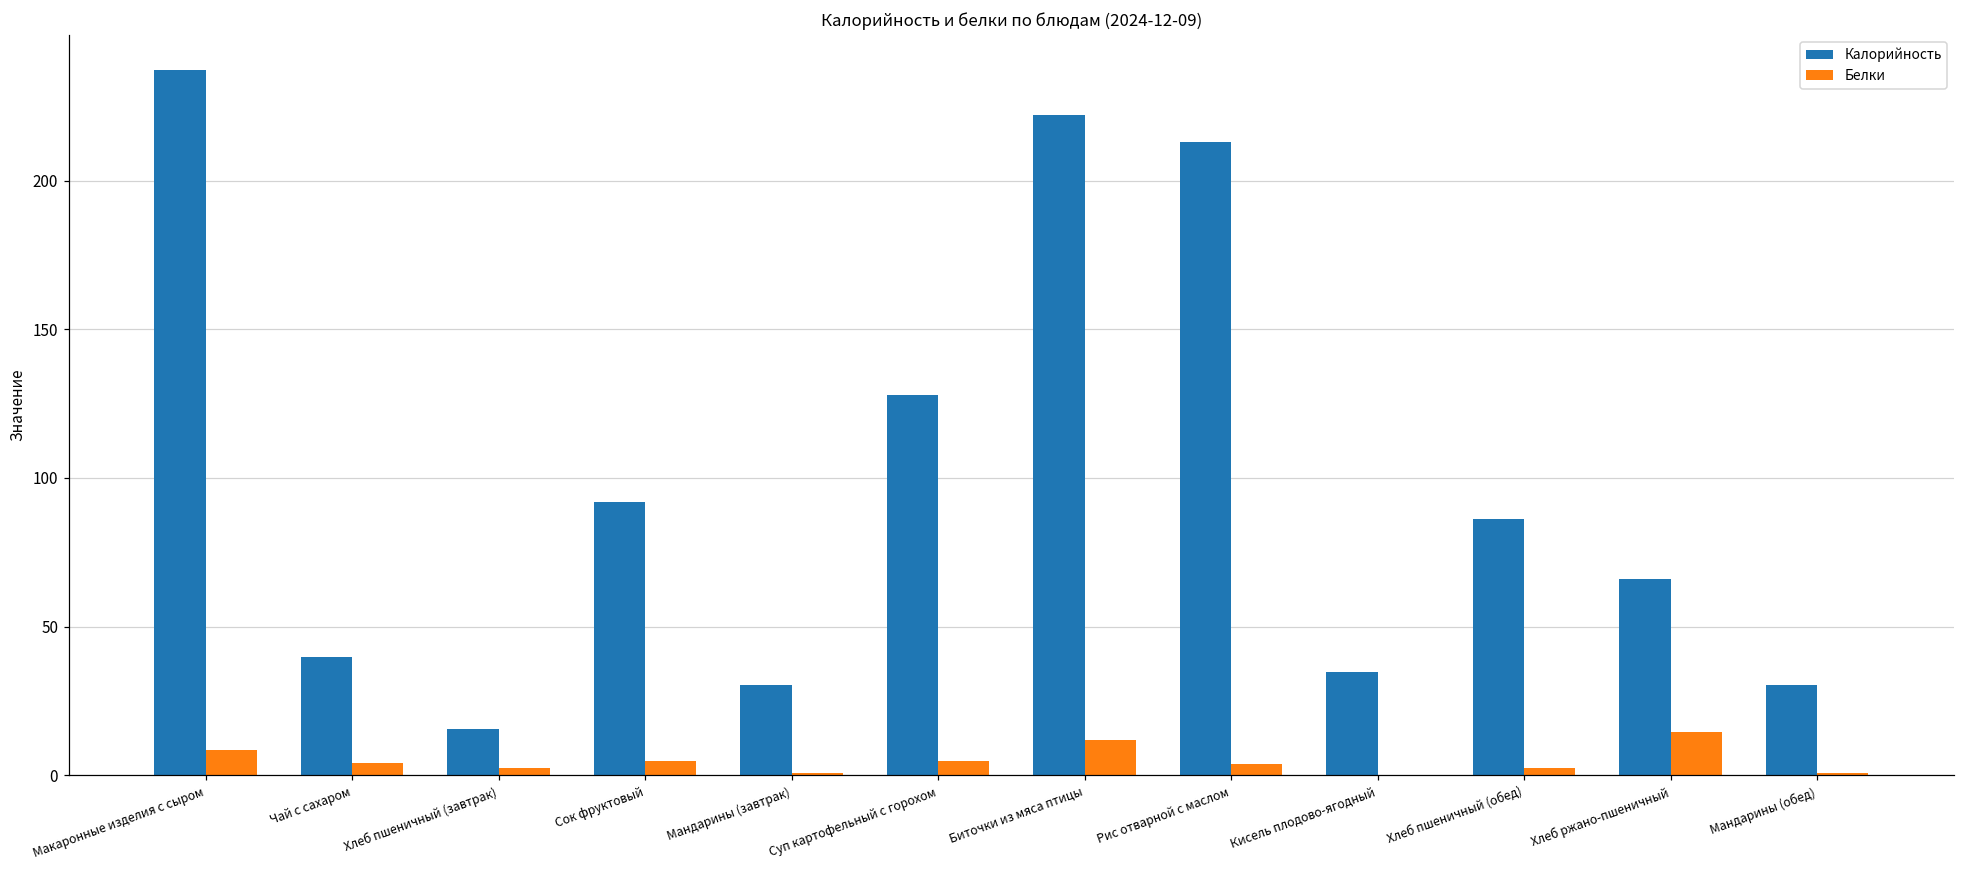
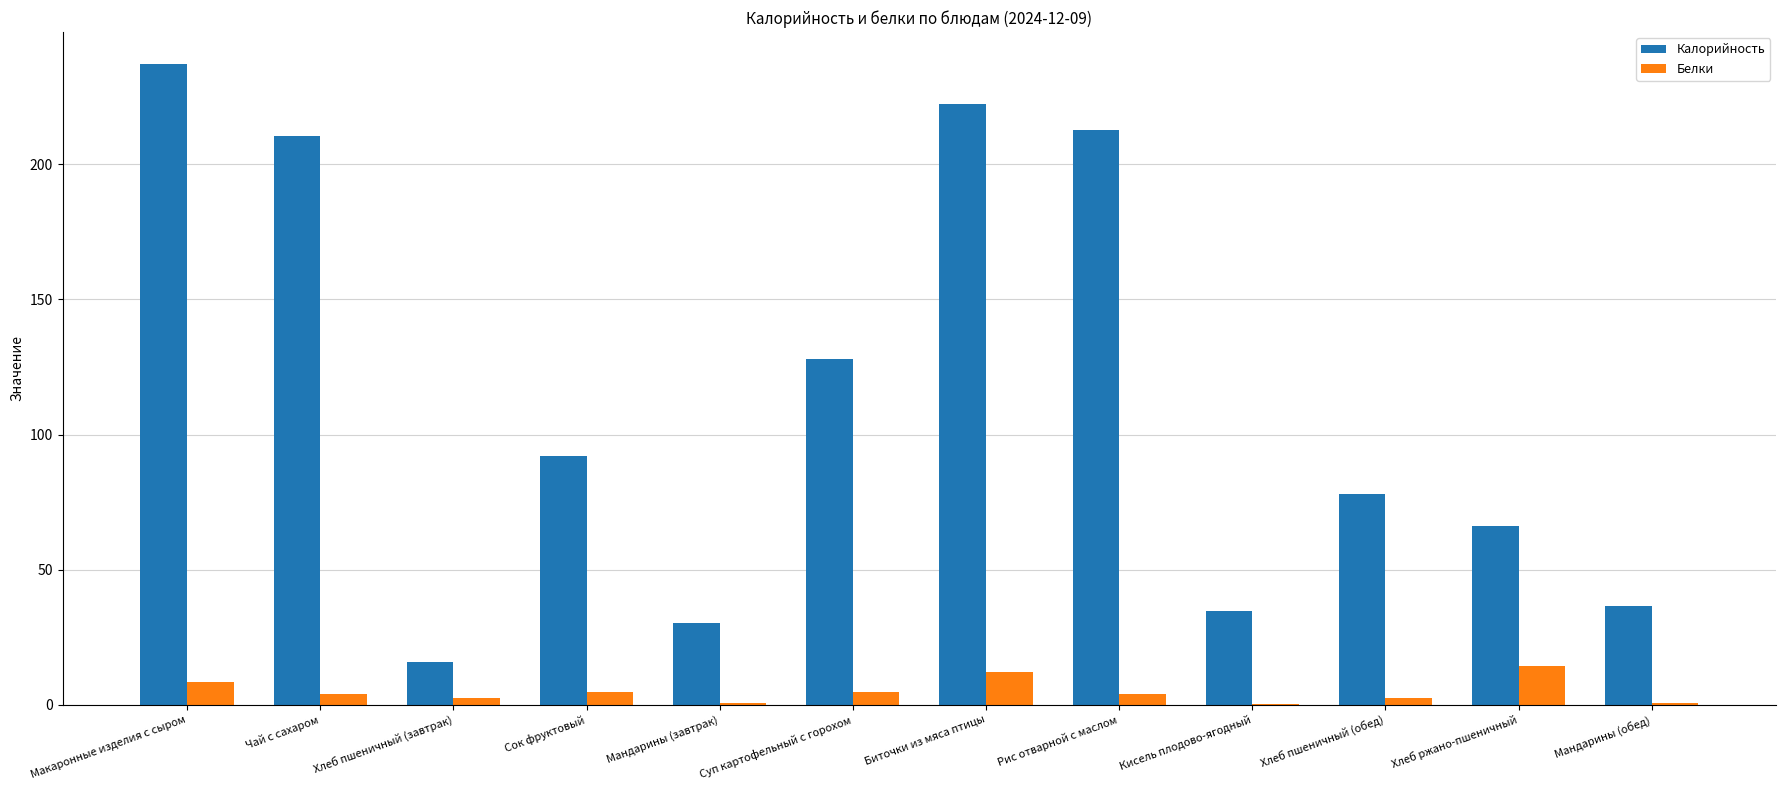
Калорийность, Чай с сахаром: 40 -> 211
Калорийность, Хлеб пшеничный (обед): 86 -> 78
Калорийность, Мандарины (обед): 30 -> 37
